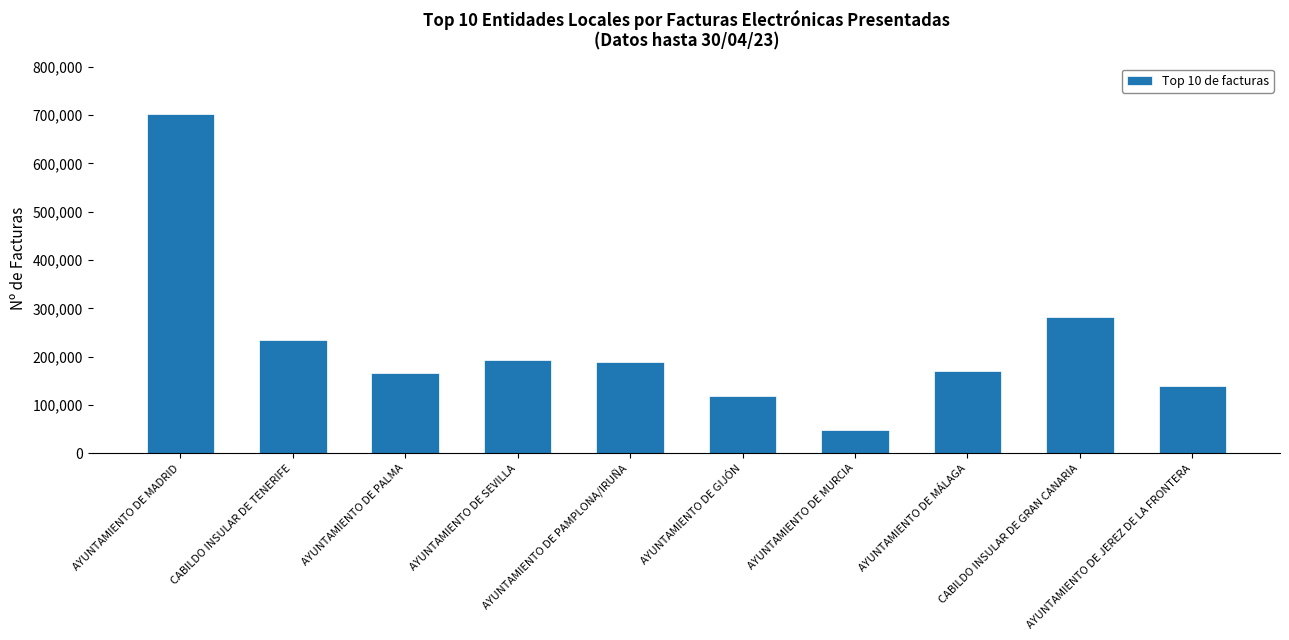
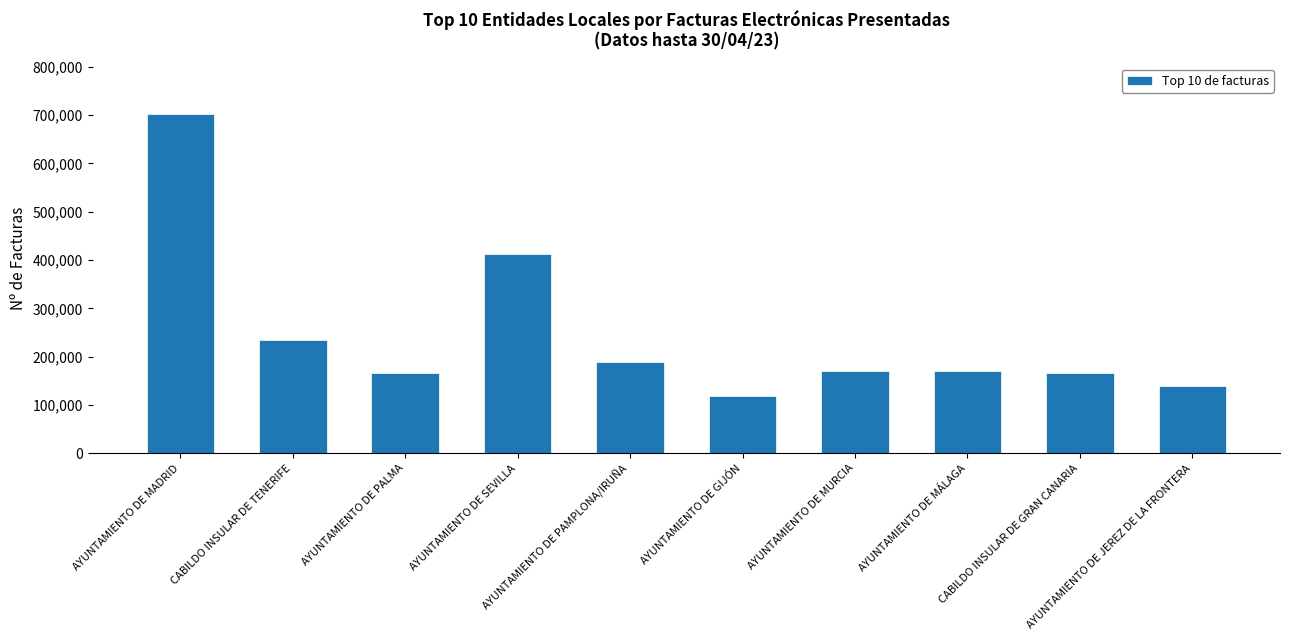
AYUNTAMIENTO DE SEVILLA: 190,000 -> 410,000
AYUNTAMIENTO DE MURCIA: 50,000 -> 170,000
CABILDO INSULAR DE GRAN CANARIA: 280,000 -> 170,000
